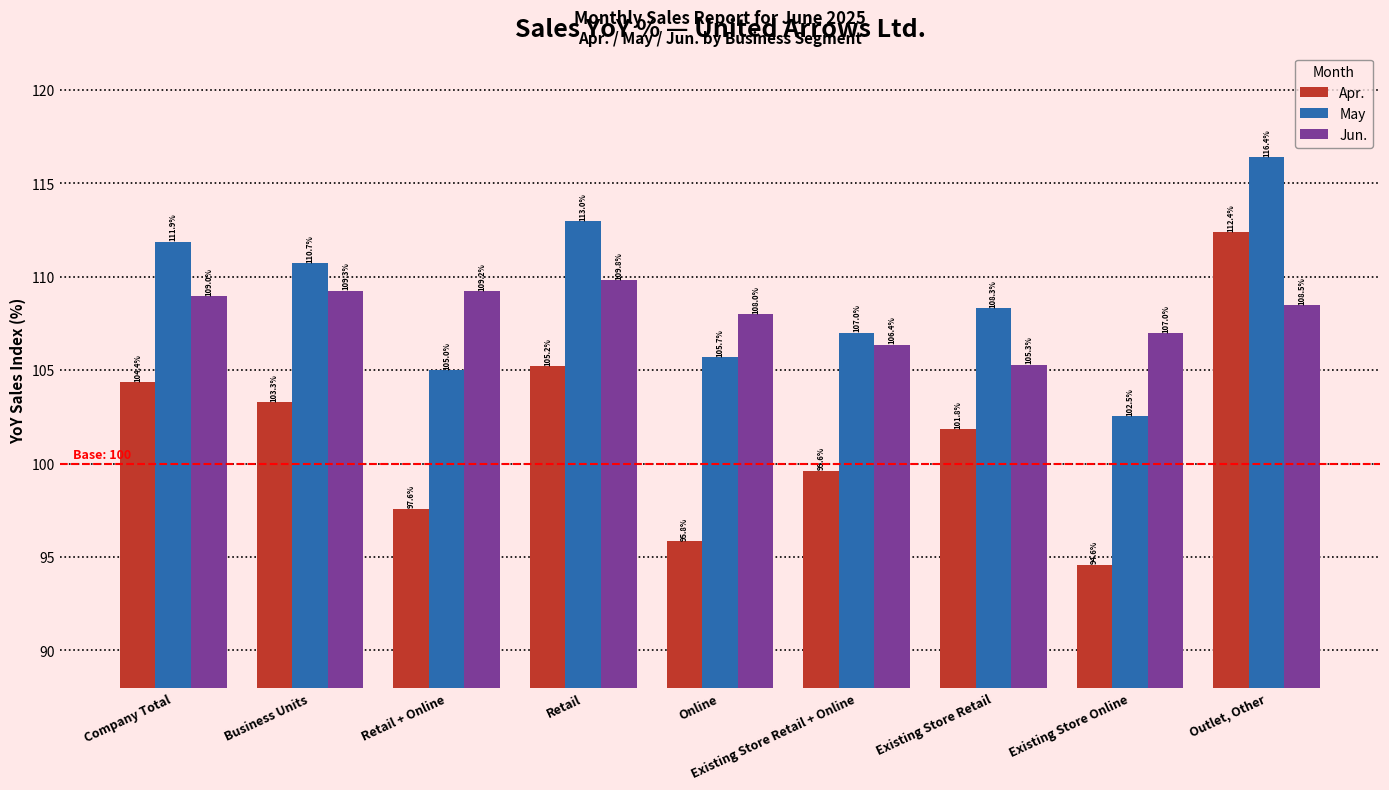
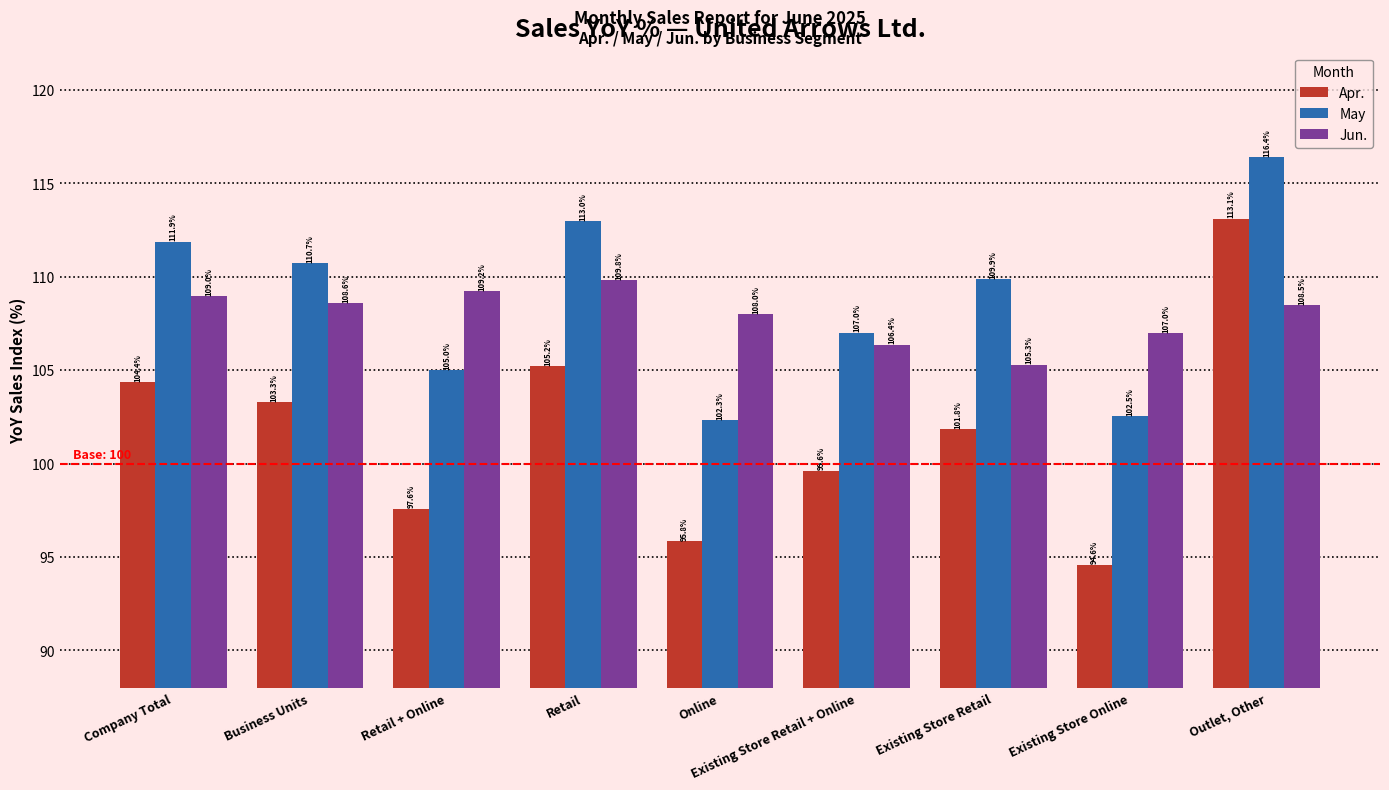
Jun., Business Units: 109.3% -> 108.6%
May, Online: 105.7% -> 102.3%
May, Existing Store Retail: 108.3% -> 109.9%
Apr., Outlet, Other: 112.4% -> 113.1%
